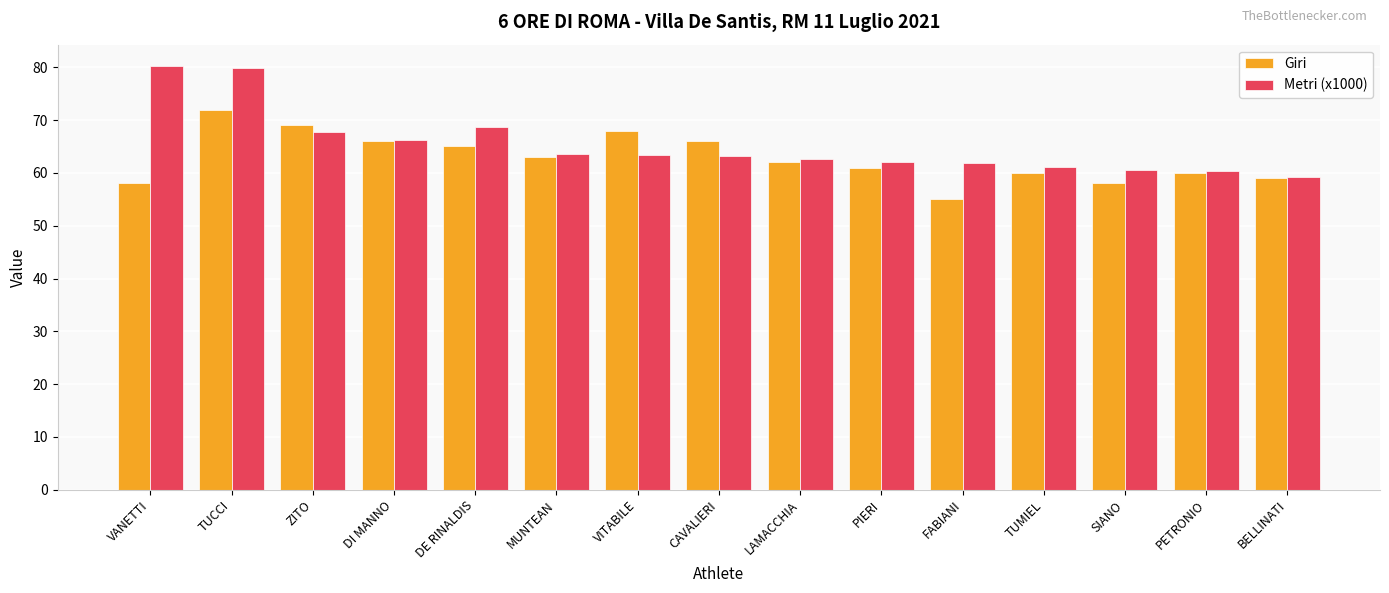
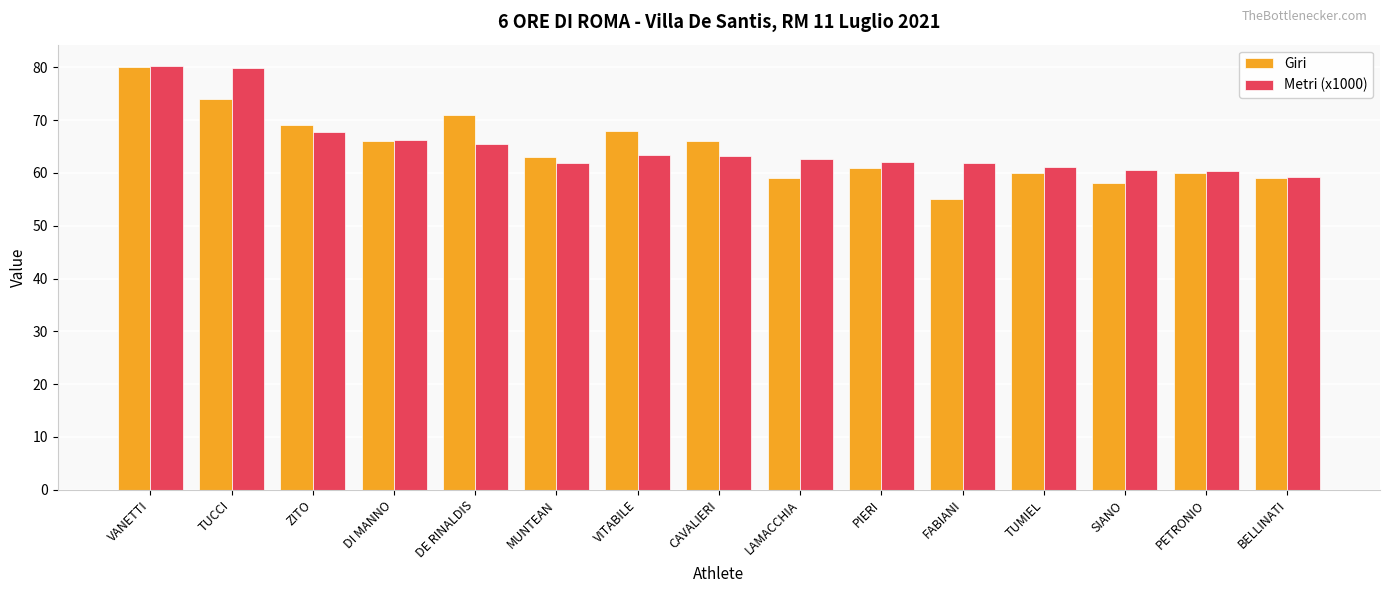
Giri, VANETTI: 58 -> 80
Giri, TUCCI: 72 -> 74
Giri, DE RINALDIS: 65 -> 71
Metri (x1000), DE RINALDIS: 69 -> 65
Metri (x1000), MUNTEAN: 64 -> 62
Giri, LAMACCHIA: 62 -> 59
